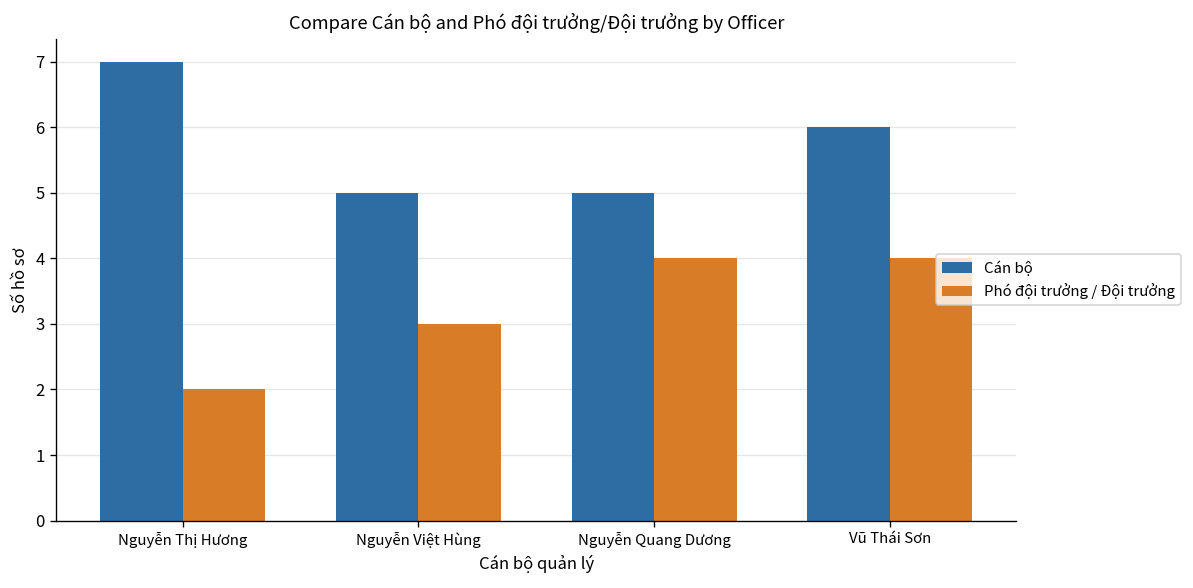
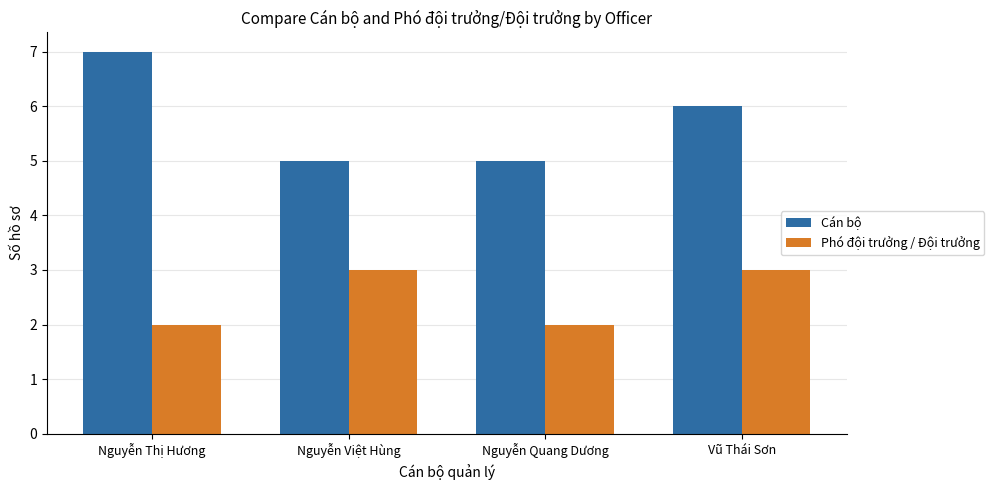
Phó đội trưởng / Đội trưởng, Nguyễn Quang Dương: 4 -> 2
Phó đội trưởng / Đội trưởng, Vũ Thái Sơn: 4 -> 3
